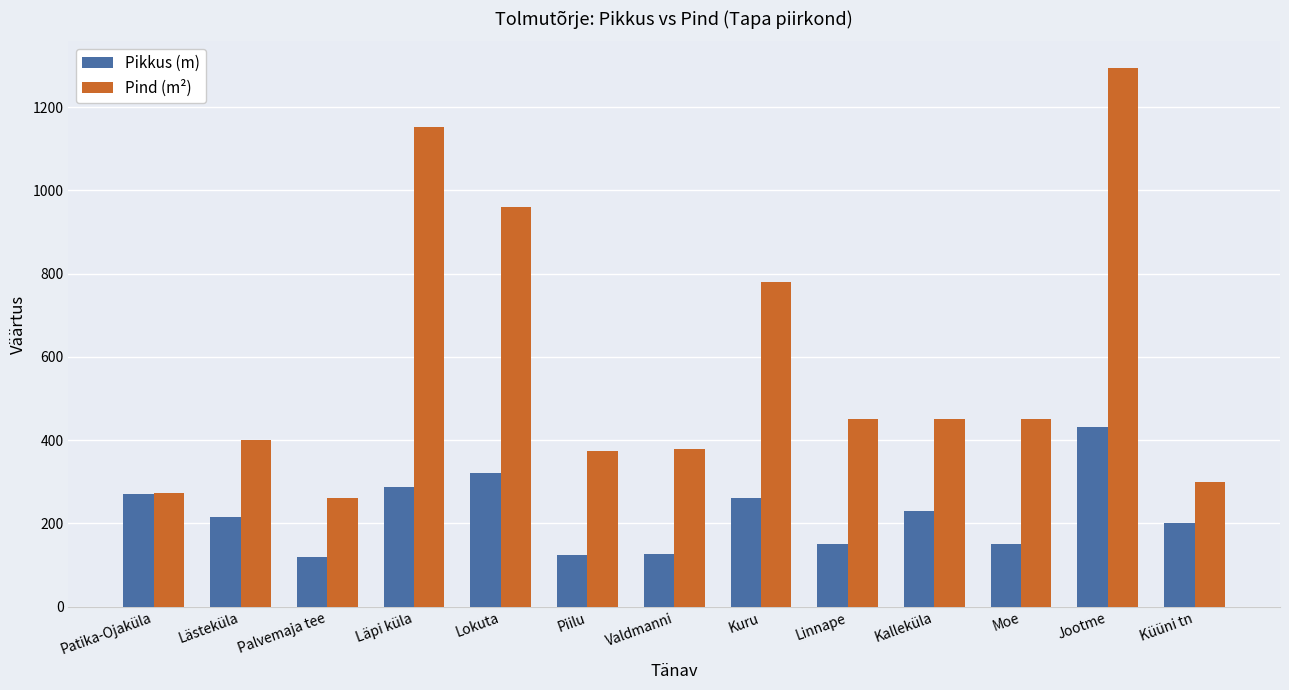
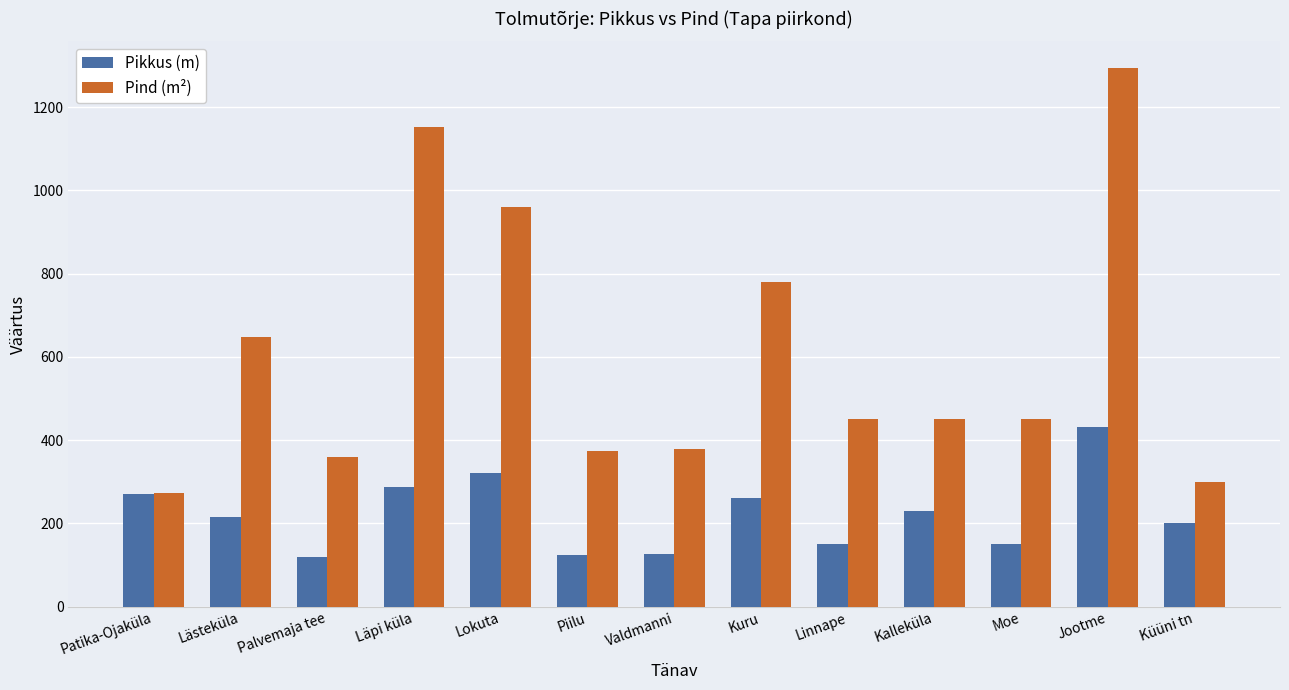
Pind (m²), Lästeküla: 400 -> 650
Pind (m²), Palvemaja tee: 260 -> 360
